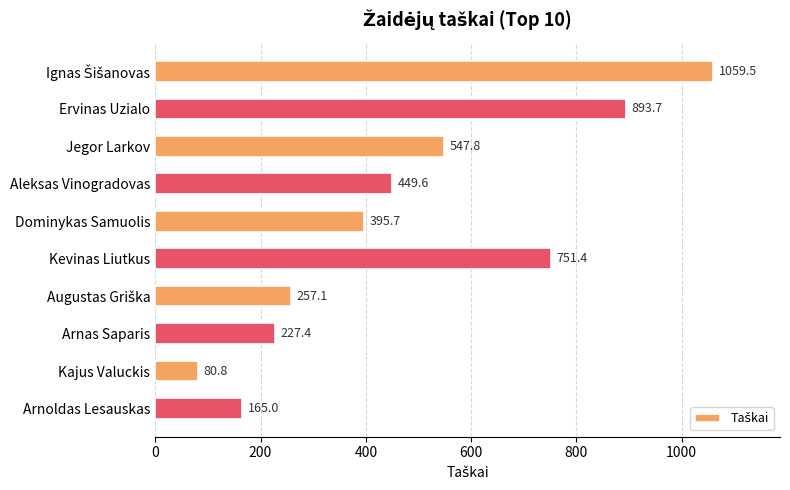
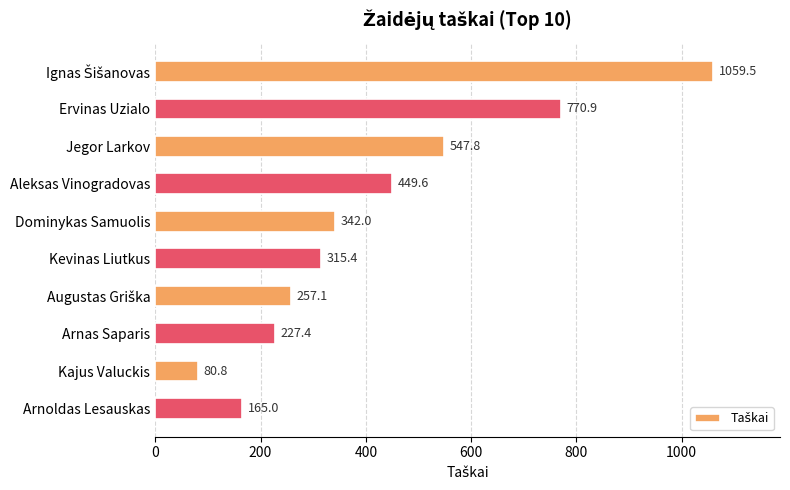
Ervinas Uzialo: 893.7 -> 770.9
Dominykas Samuolis: 395.7 -> 342.0
Kevinas Liutkus: 751.4 -> 315.4
